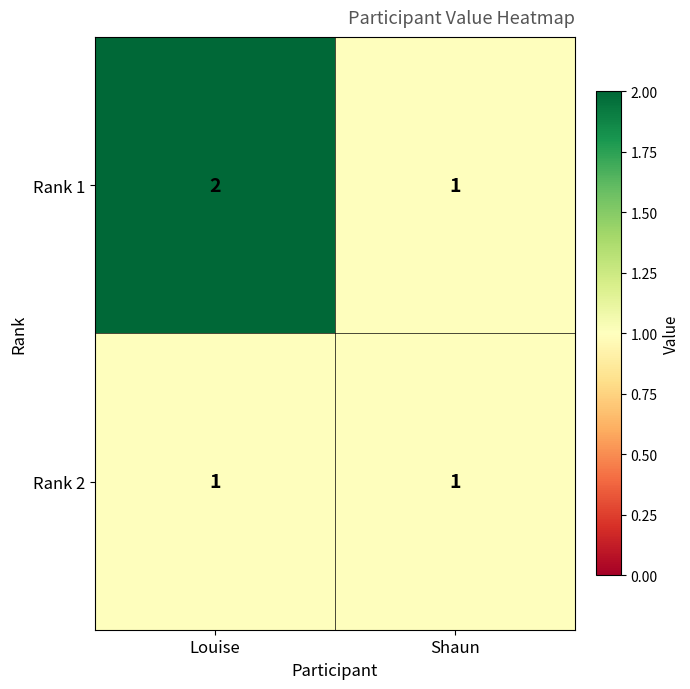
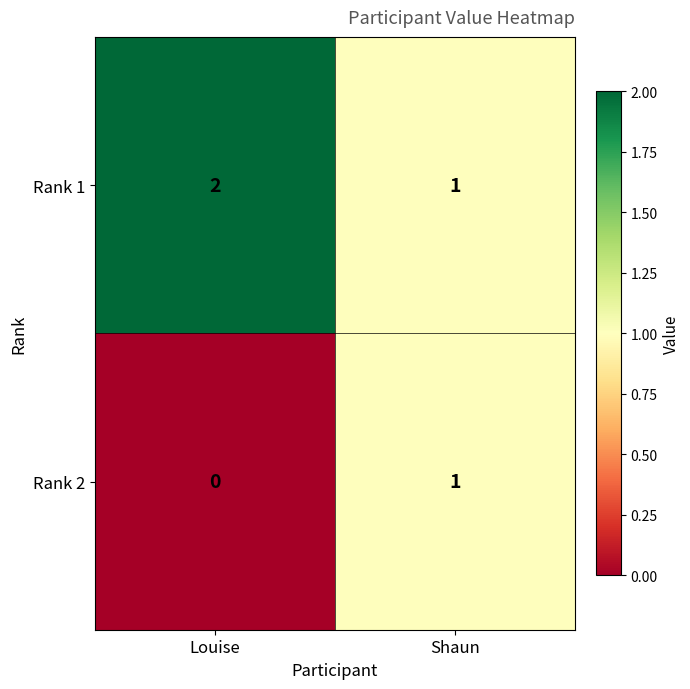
Rank 2, Louise: 1 -> 0
